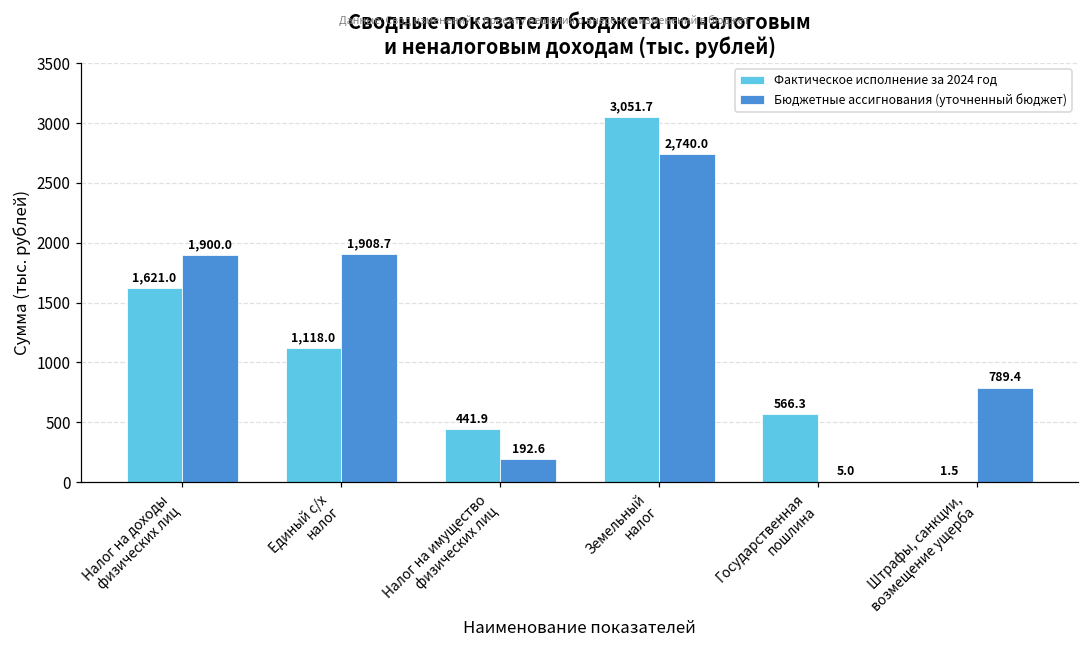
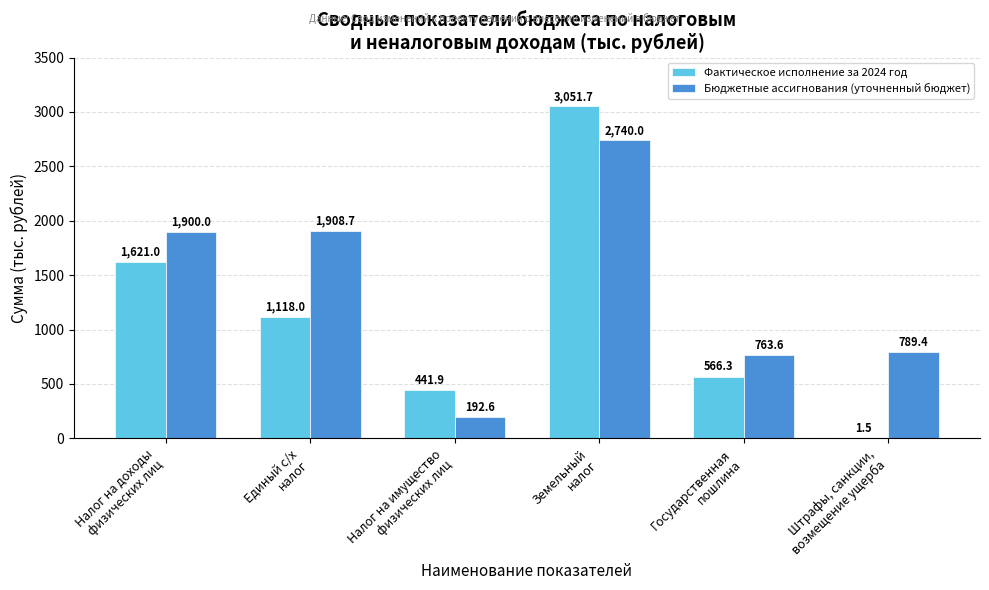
Бюджетные ассигнования (уточненный бюджет), Государственная пошлина: 5.0 -> 763.6
